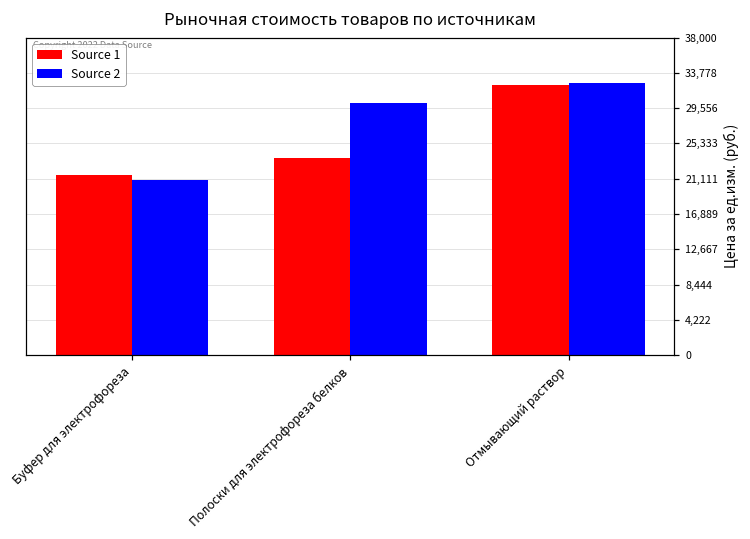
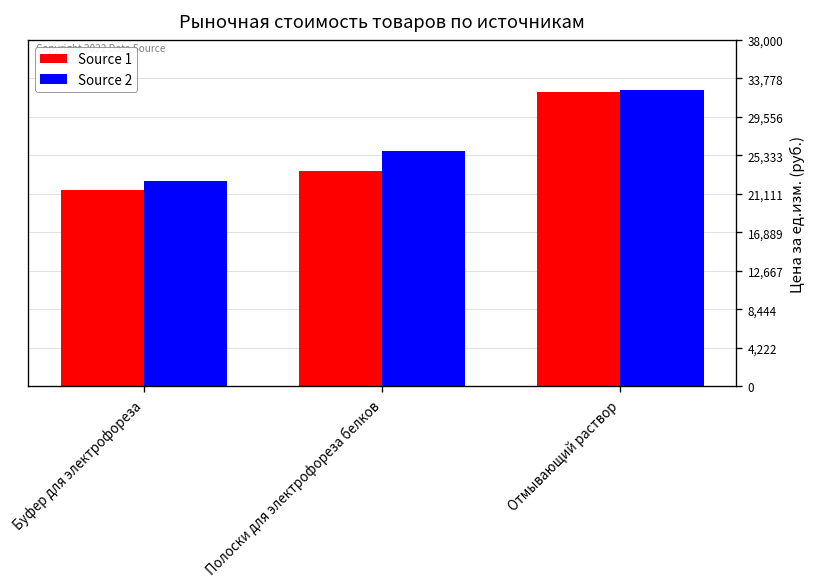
Source 2, Буфер для электрофореза: 21,000 -> 23,000
Source 2, Полоски для электрофореза белков: 30,000 -> 26,000
